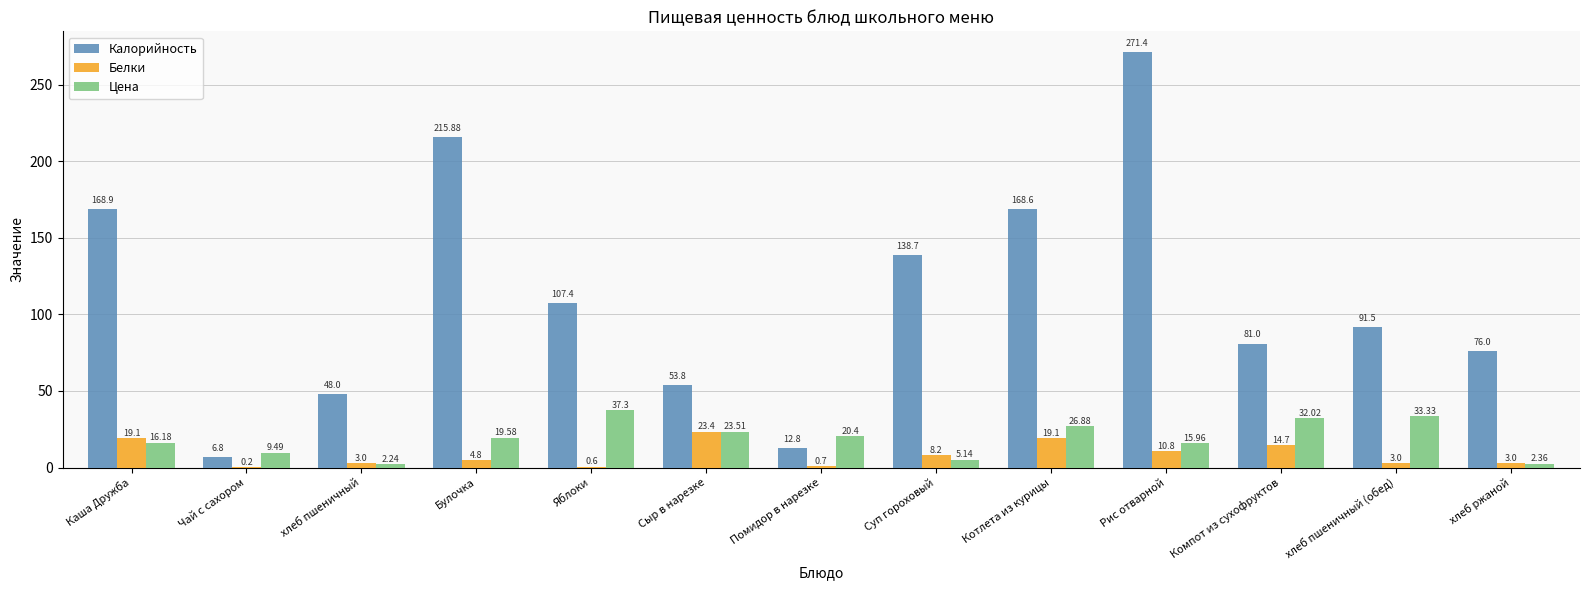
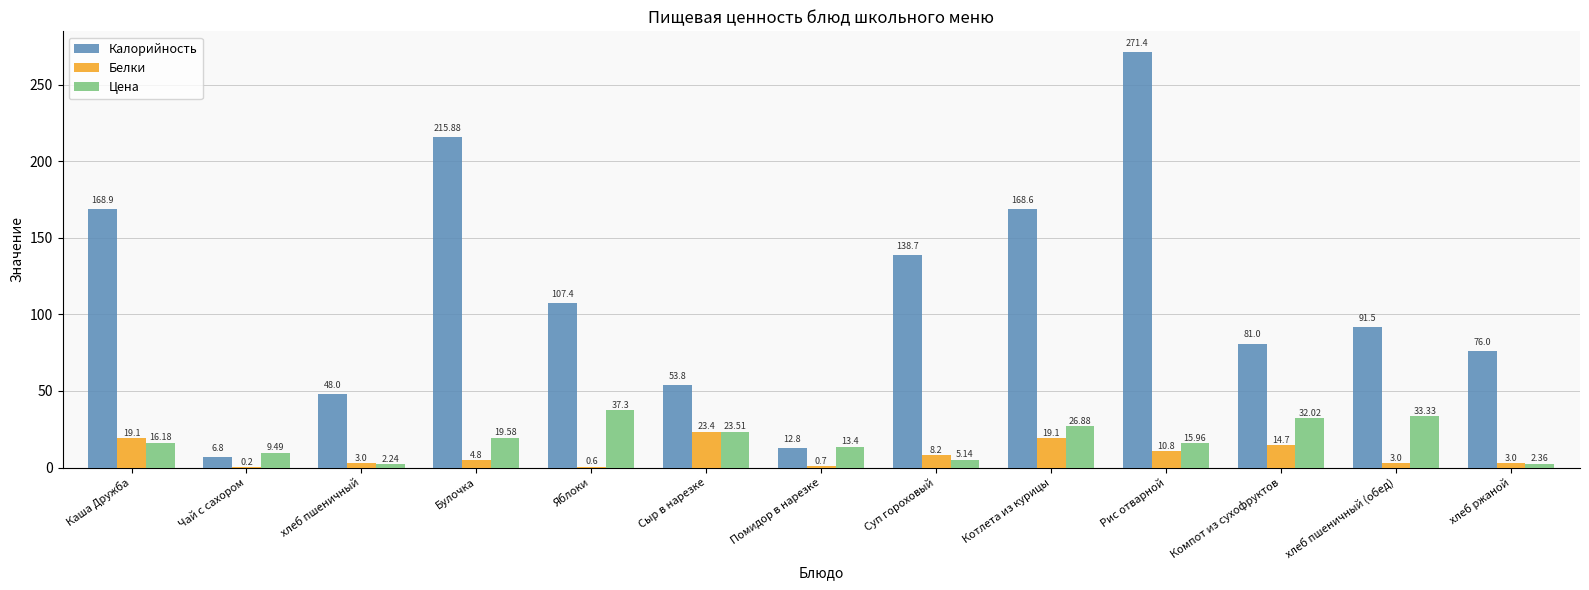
Цена, Помидор в нарезке: 20.4 -> 13.4
